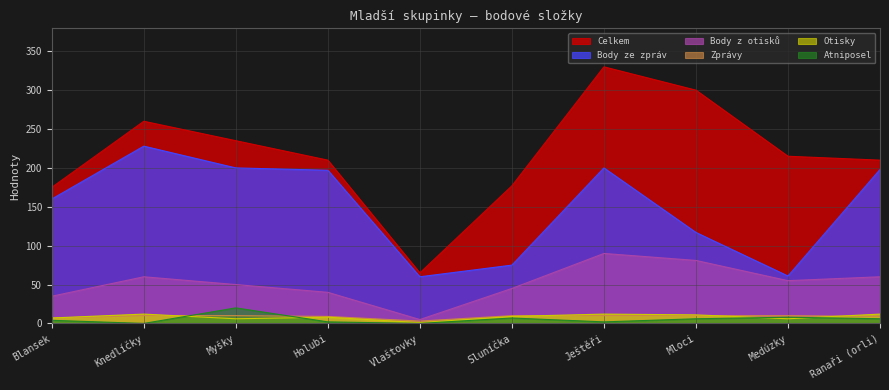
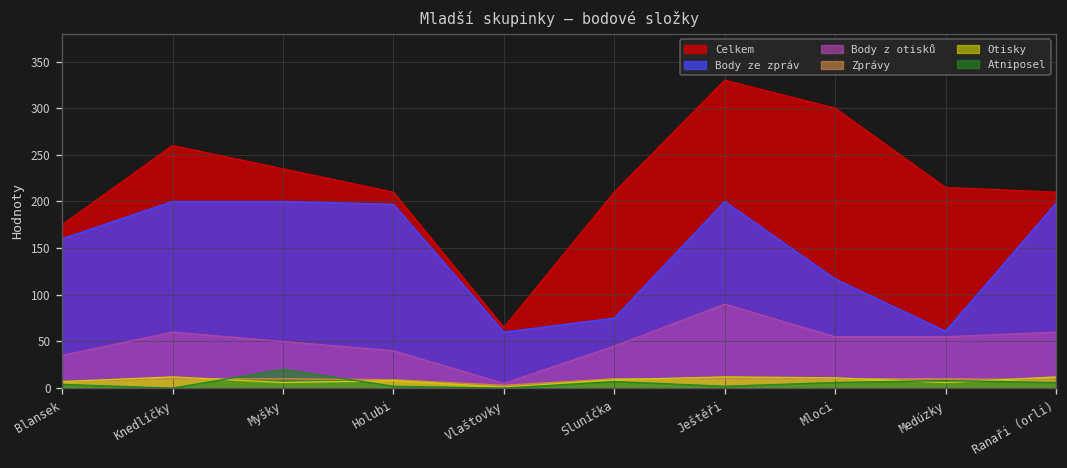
Body ze zpráv, Knedlíčky: 230 -> 200
Celkem, Sluníčka: 180 -> 210
Body z otisků, Mloci: 80 -> 60
